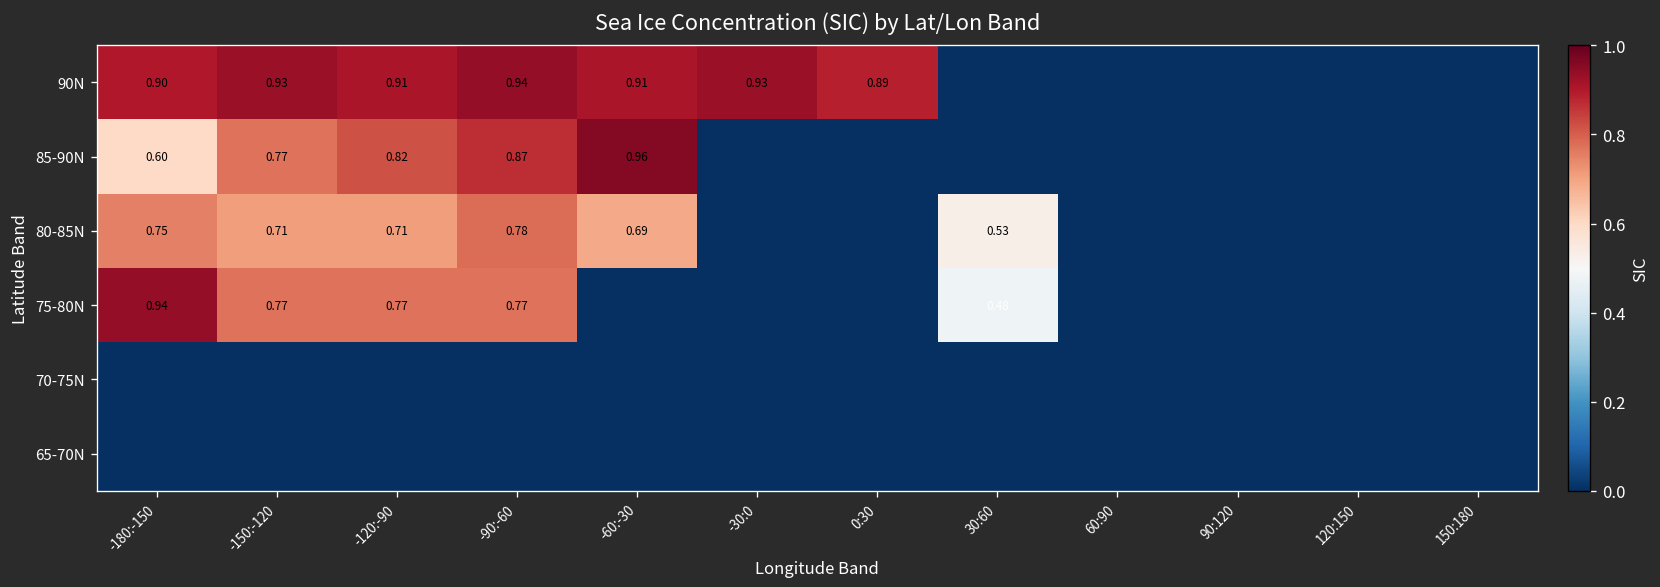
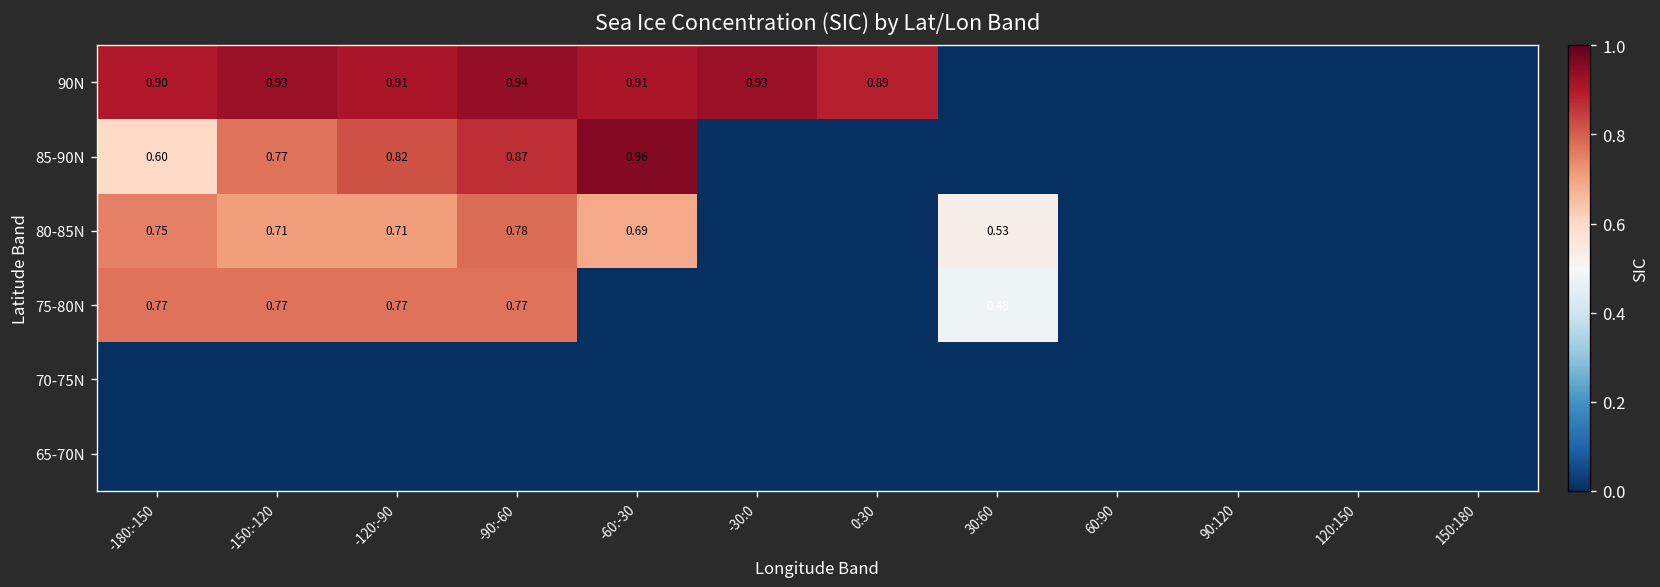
75-80N, -180:-150: 0.94 -> 0.77
